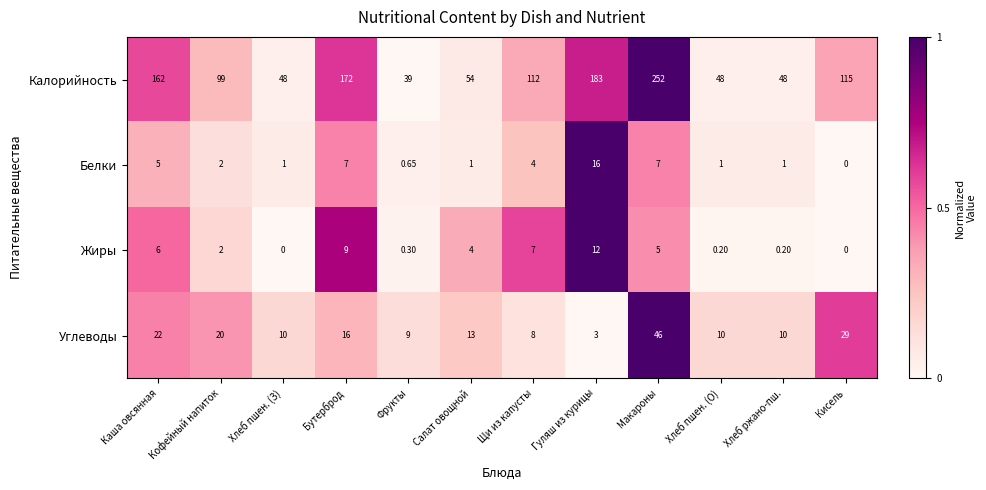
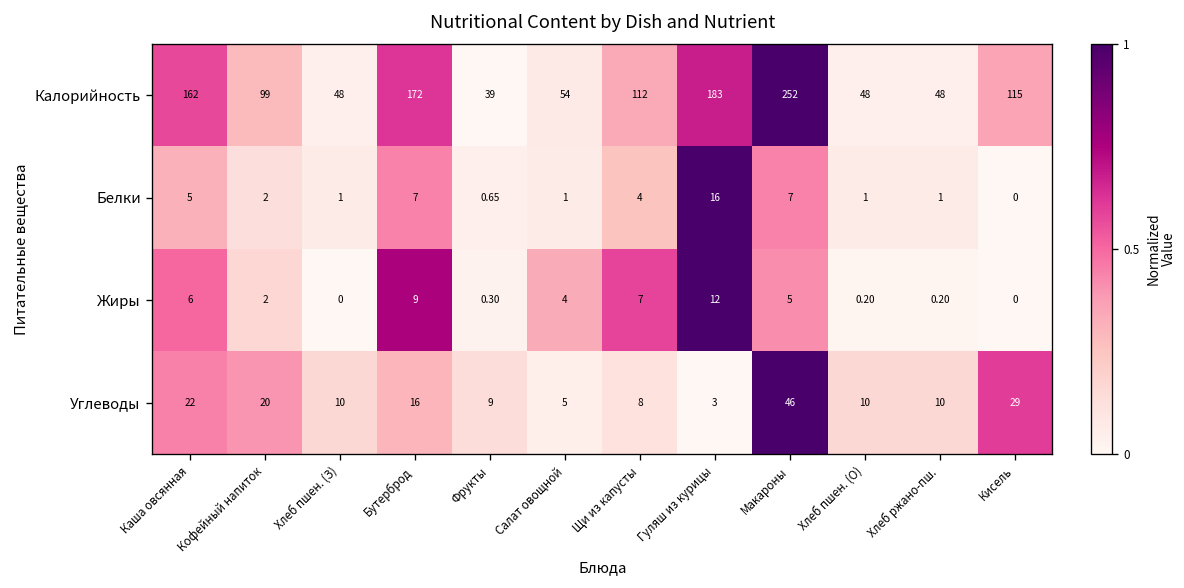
Углеводы, Салат овощной: 13 -> 5
